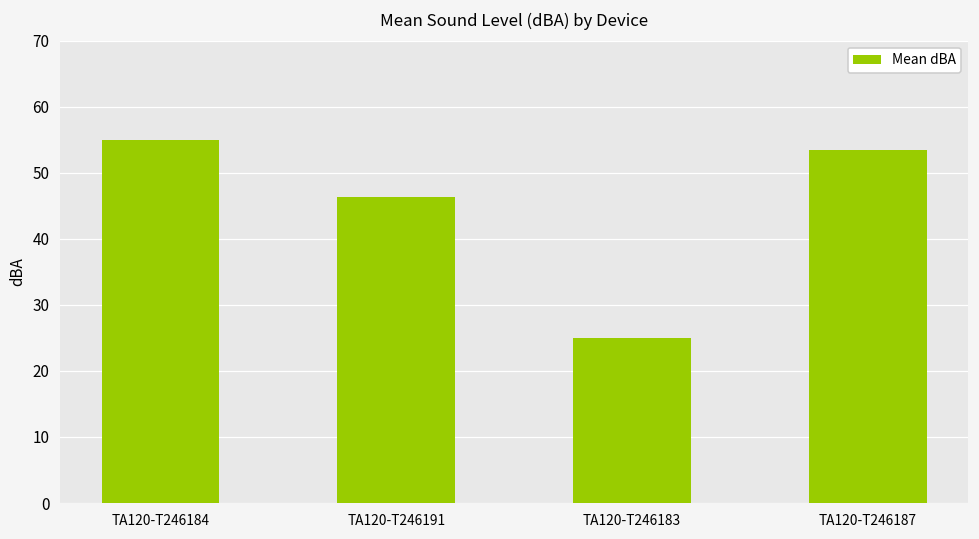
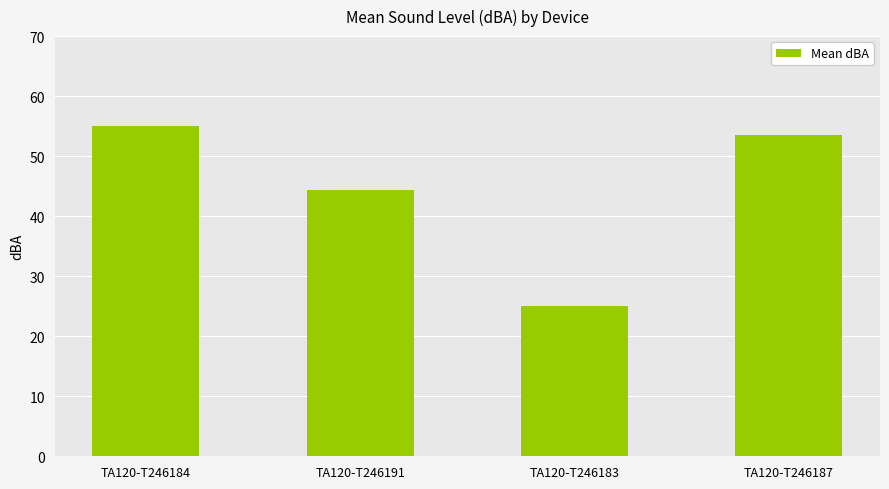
TA120-T246191: 46 -> 44
